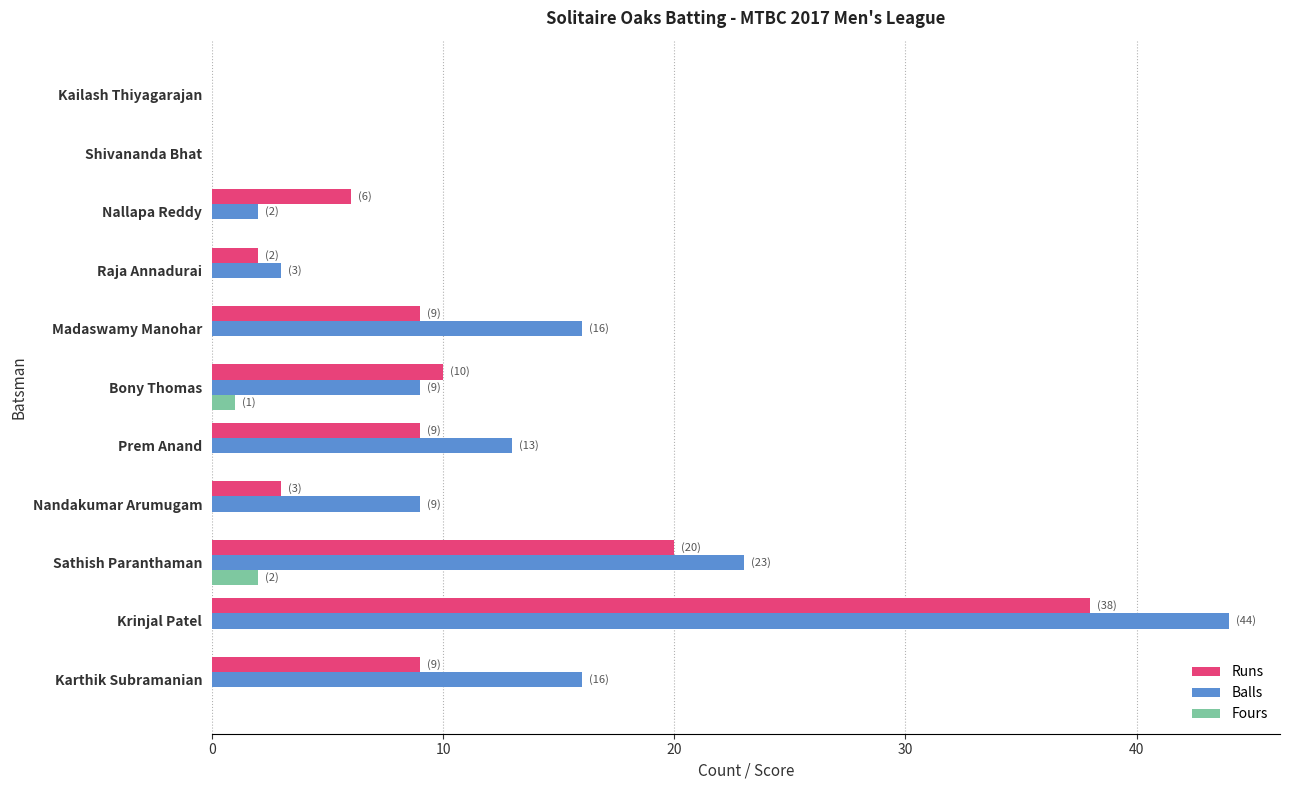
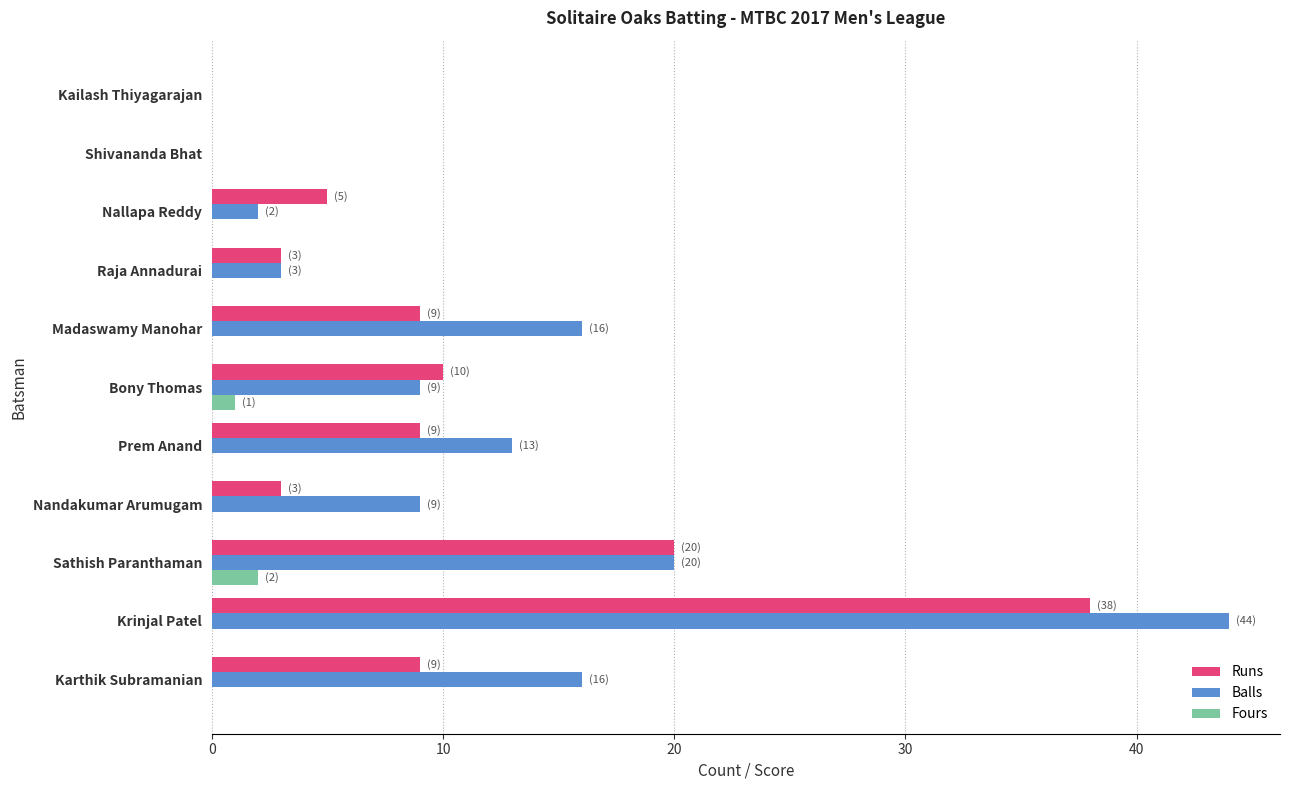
Runs, Nallapa Reddy: (6) -> (5)
Runs, Raja Annadurai: (2) -> (3)
Balls, Sathish Paranthaman: (23) -> (20)
